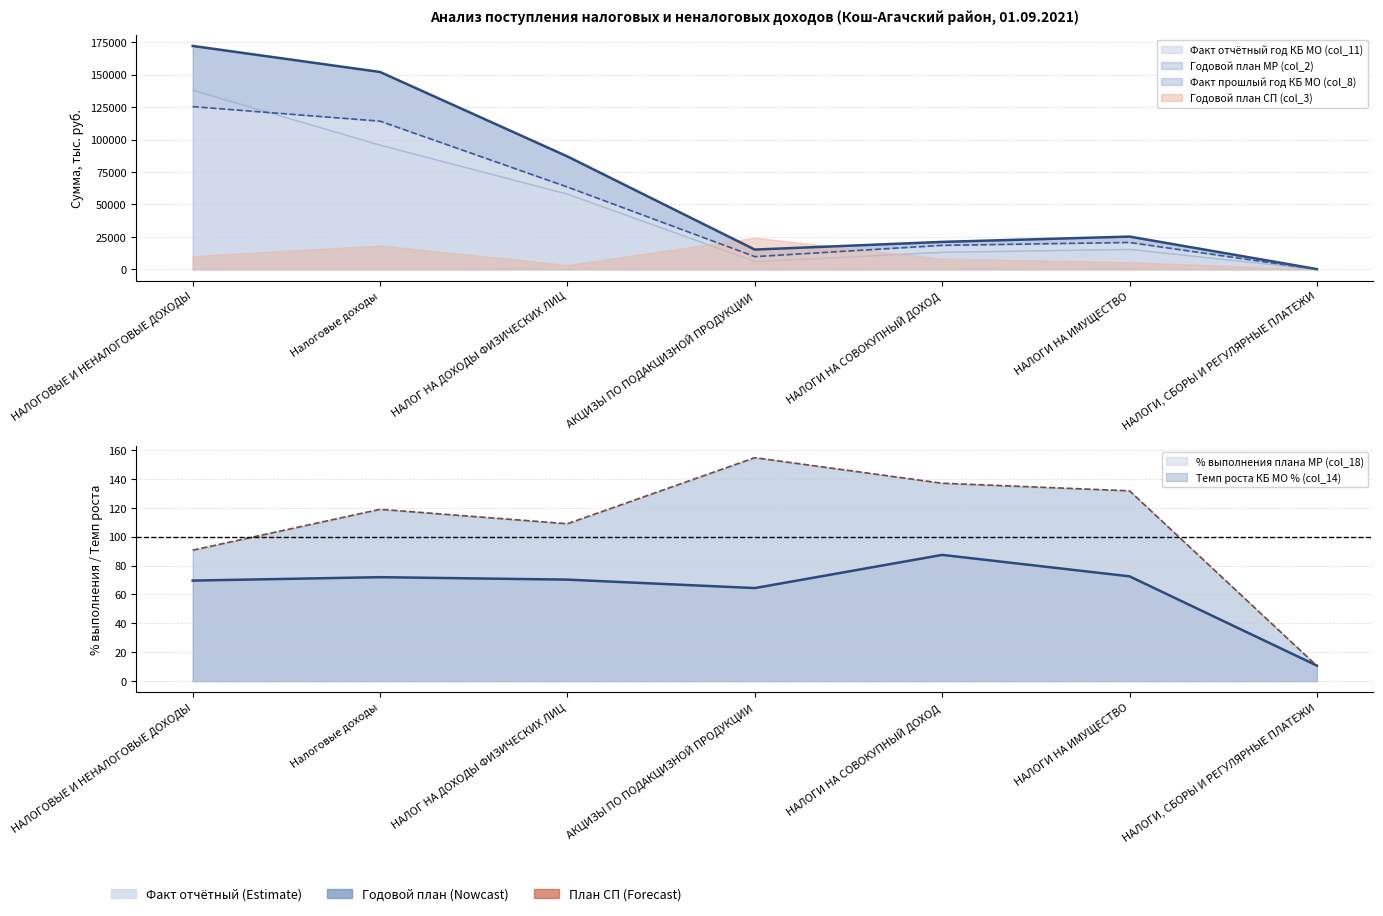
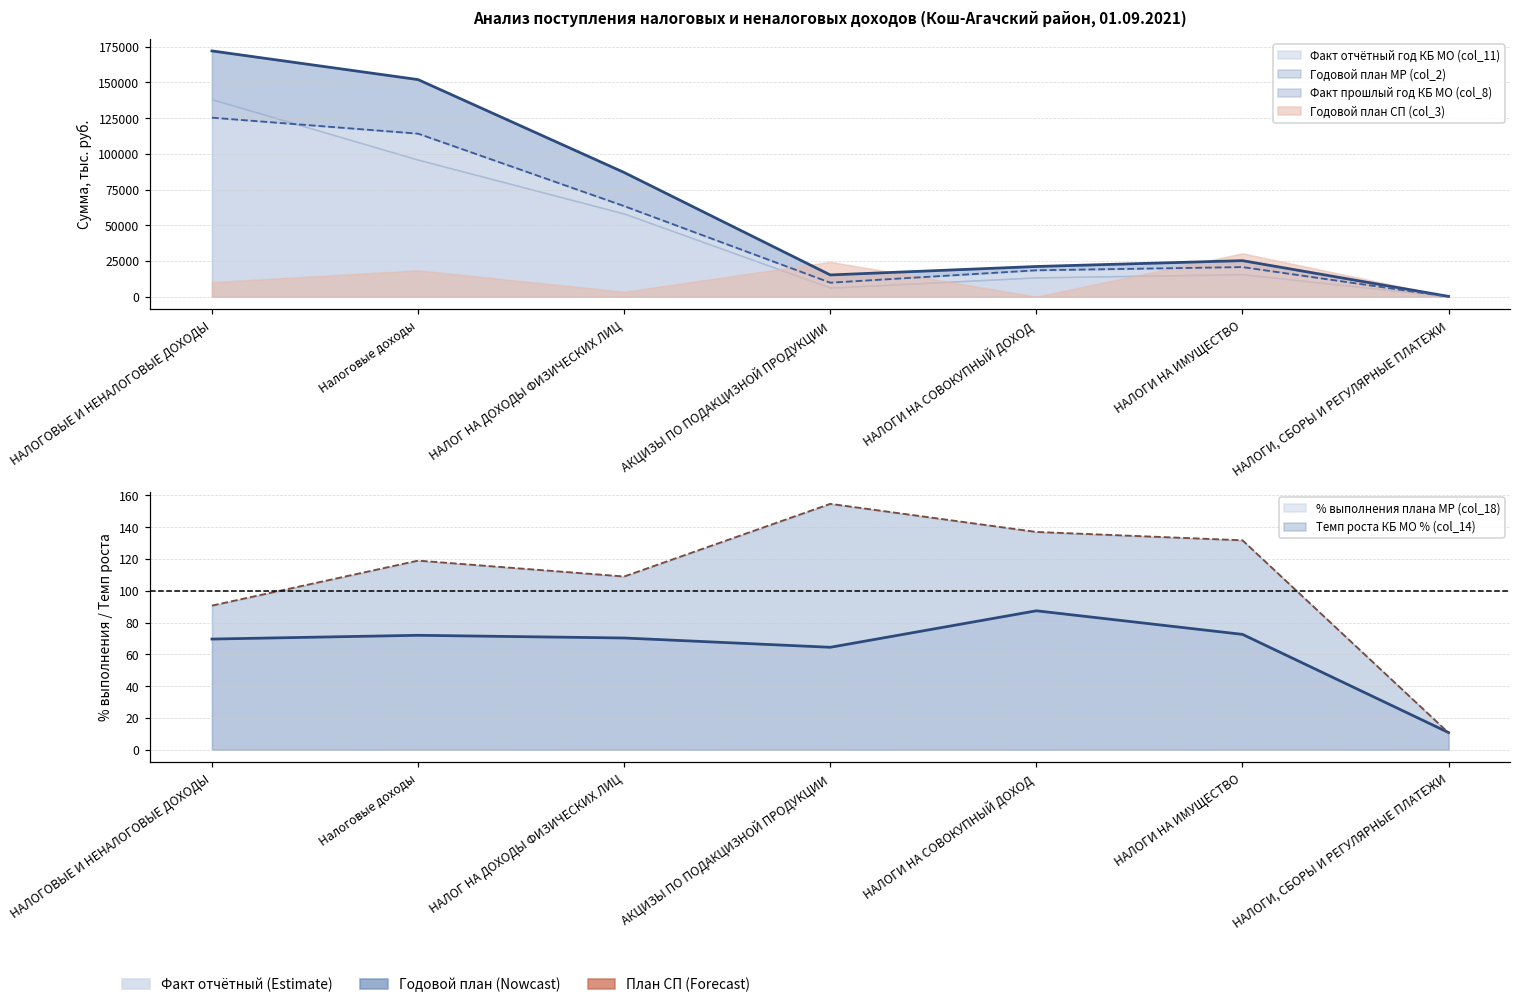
Анализ поступления налоговых и неналоговых доходов (Кош-Агачский район, 01.09.2021), Годовой план СП (col_3), НАЛОГИ НА СОВОКУПНЫЙ ДОХОД: 8000 -> 0
Анализ поступления налоговых и неналоговых доходов (Кош-Агачский район, 01.09.2021), Годовой план СП (col_3), НАЛОГИ НА ИМУЩЕСТВО: 6000 -> 30000
